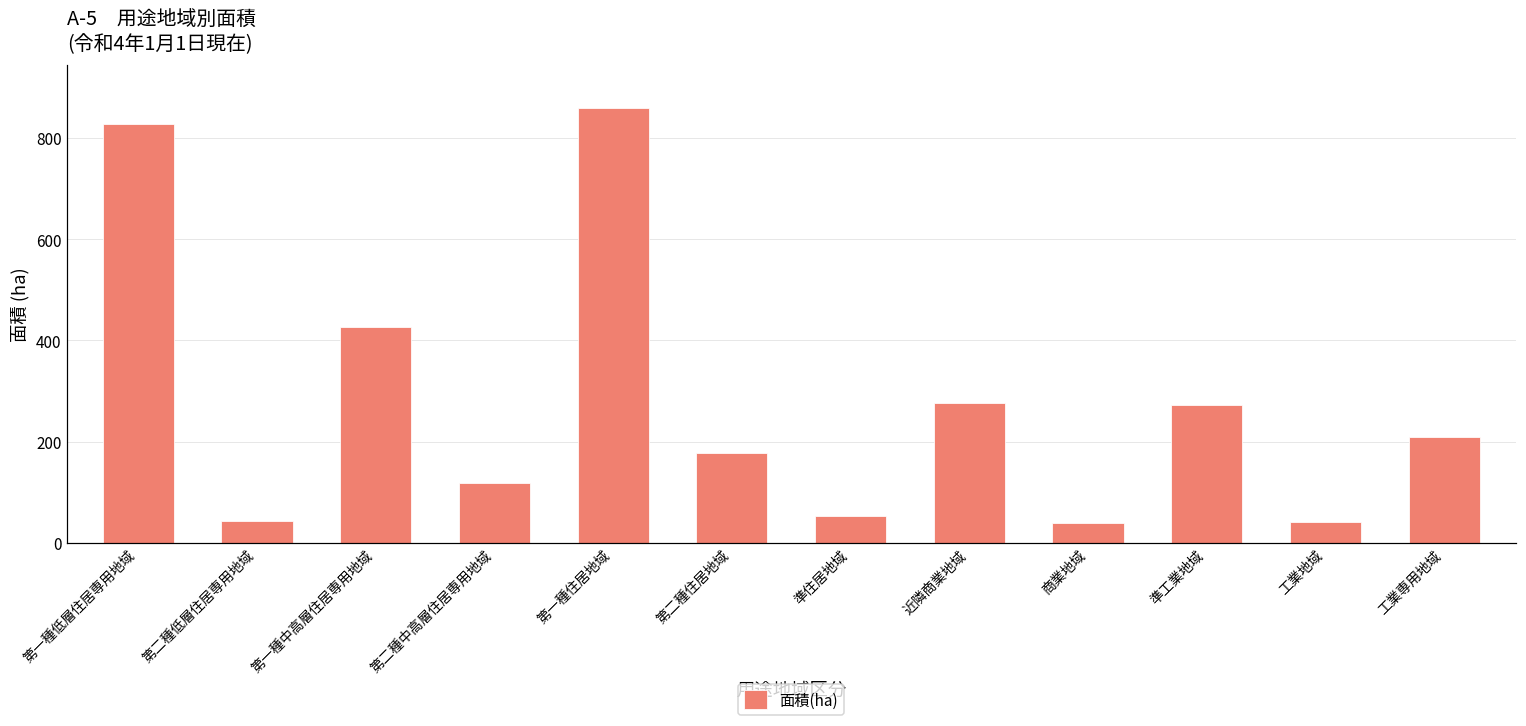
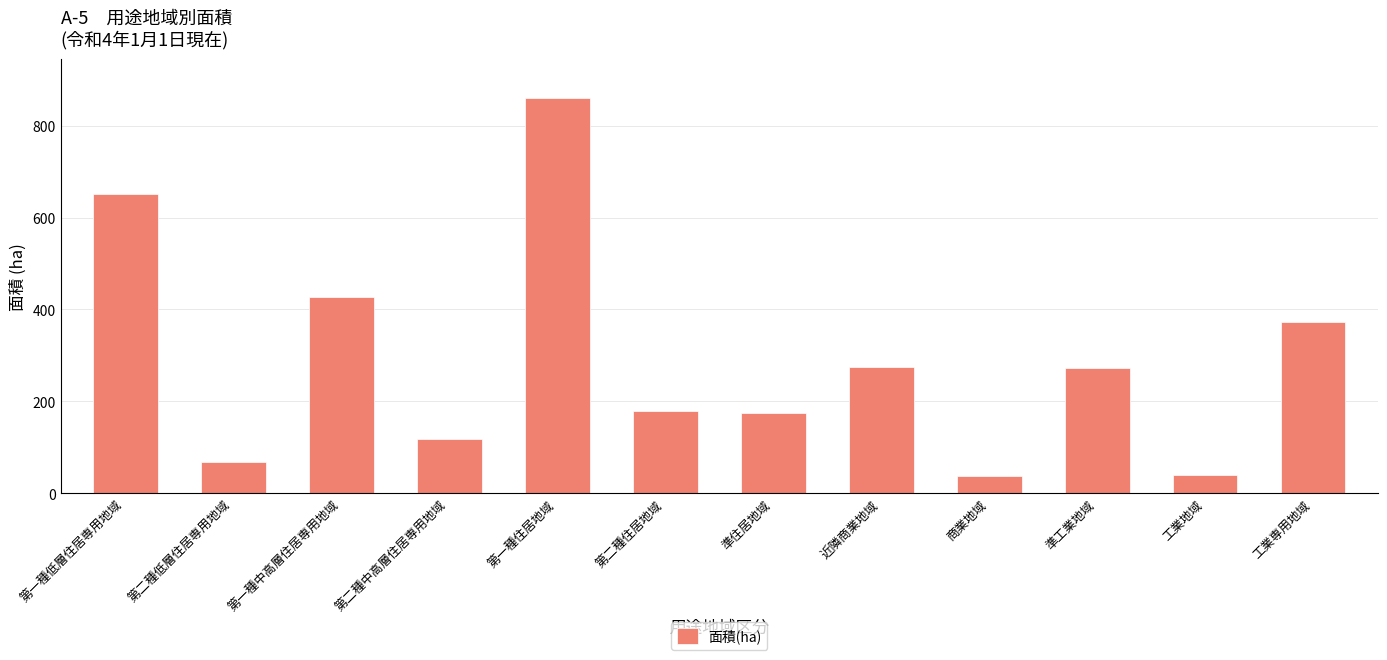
第一種低層住居専用地域: 830 -> 650
第二種低層住居専用地域: 40 -> 70
準住居地域: 50 -> 170
工業専用地域: 210 -> 370
